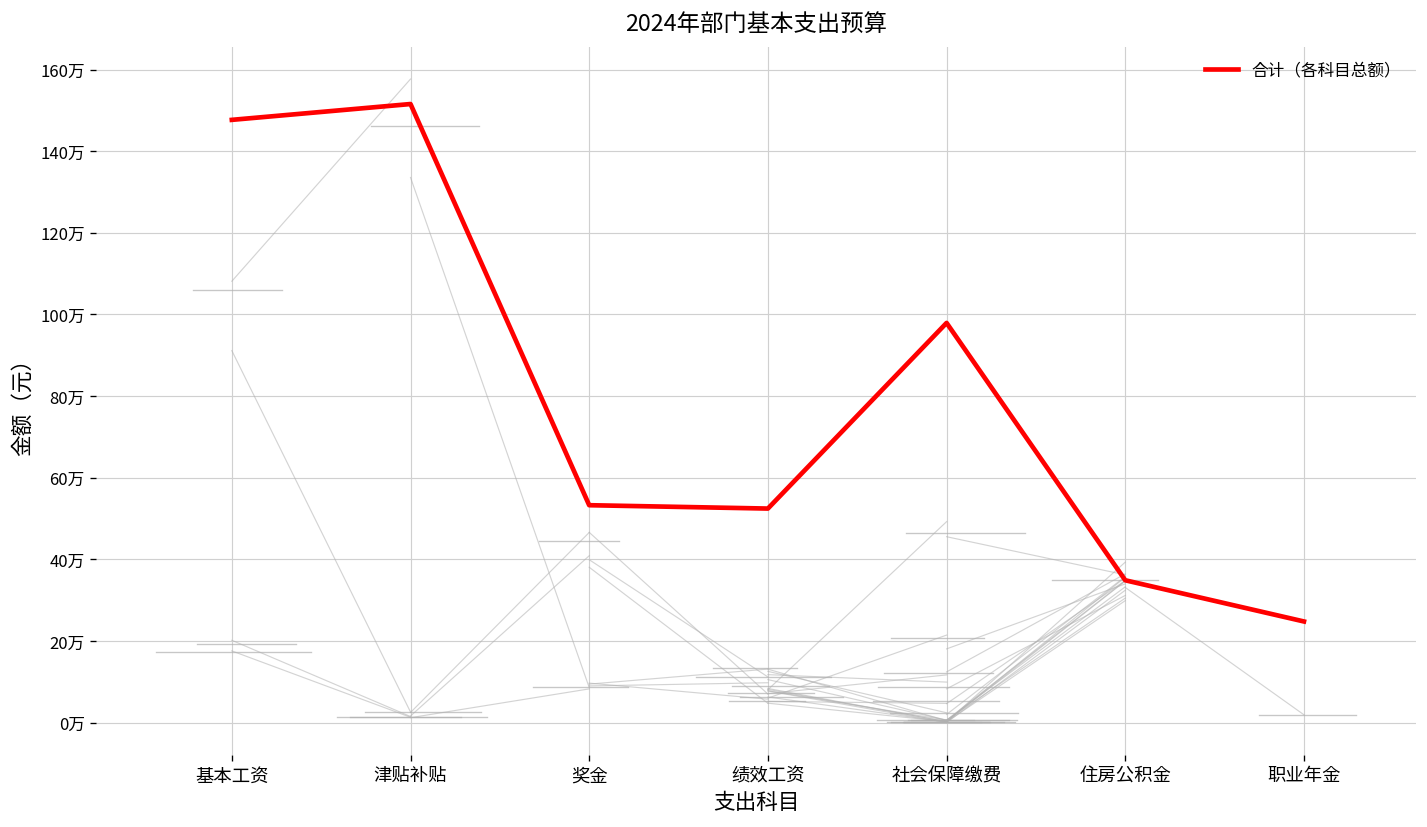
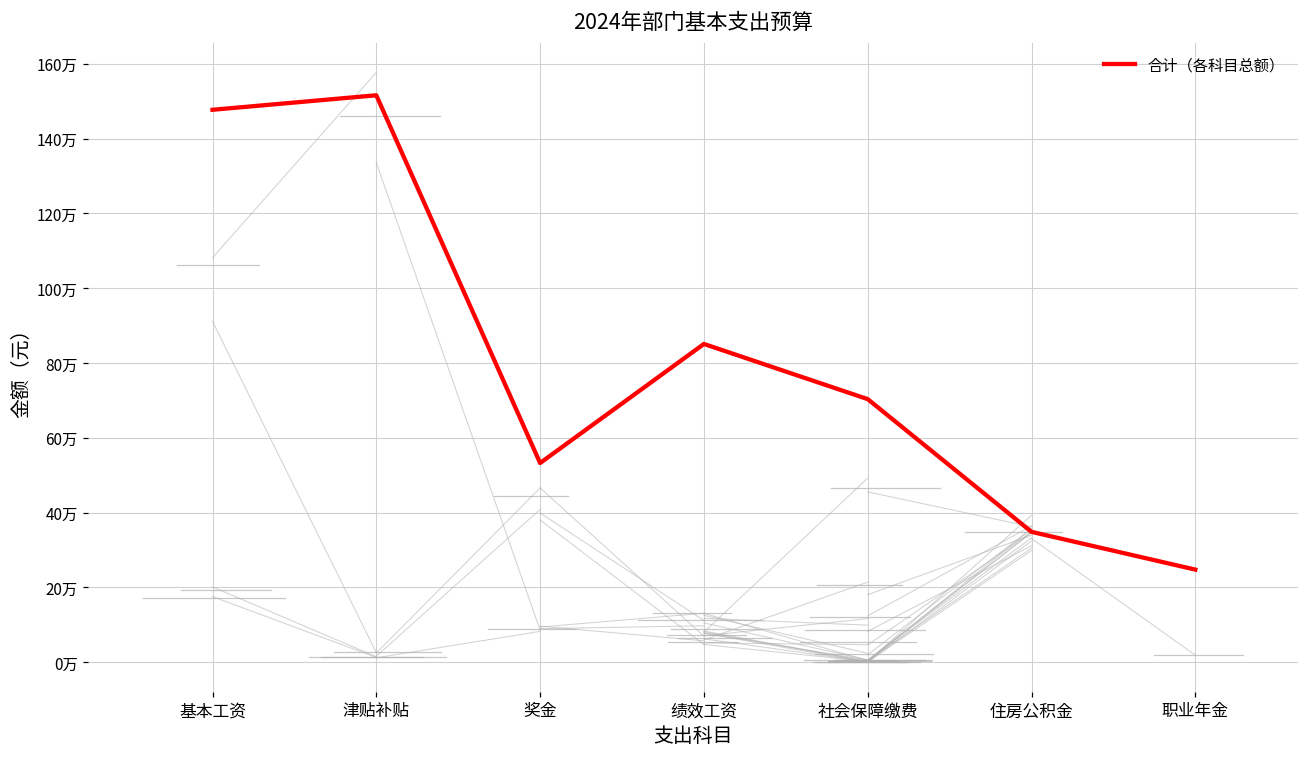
合计（各科目总额）, 绩效工资: 52万 -> 85万
合计（各科目总额）, 社会保障缴费: 98万 -> 70万
